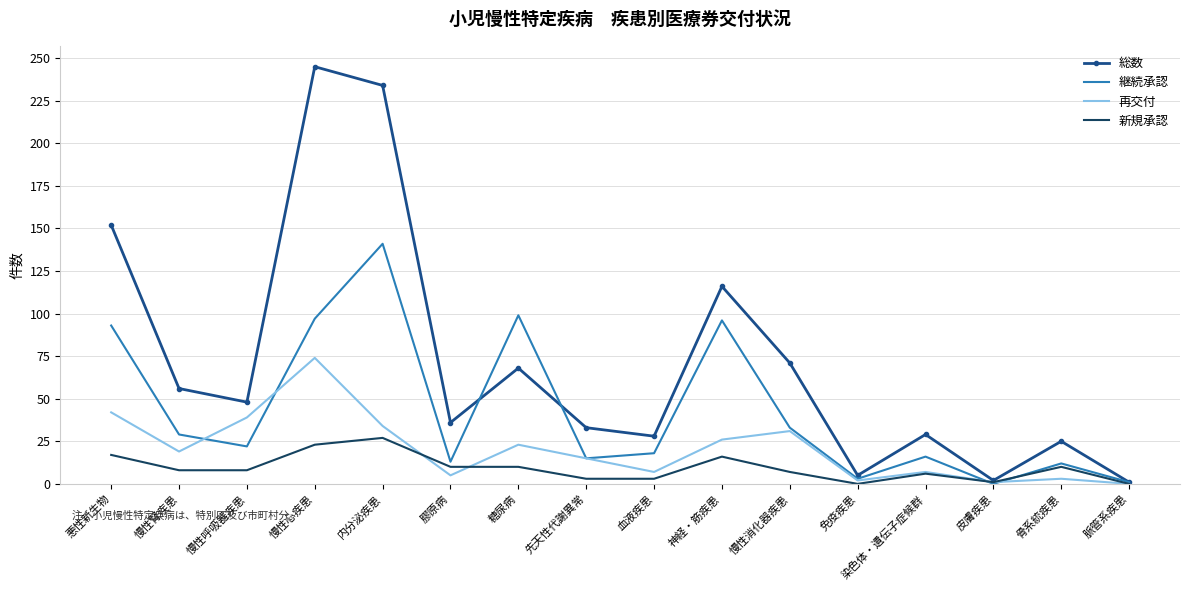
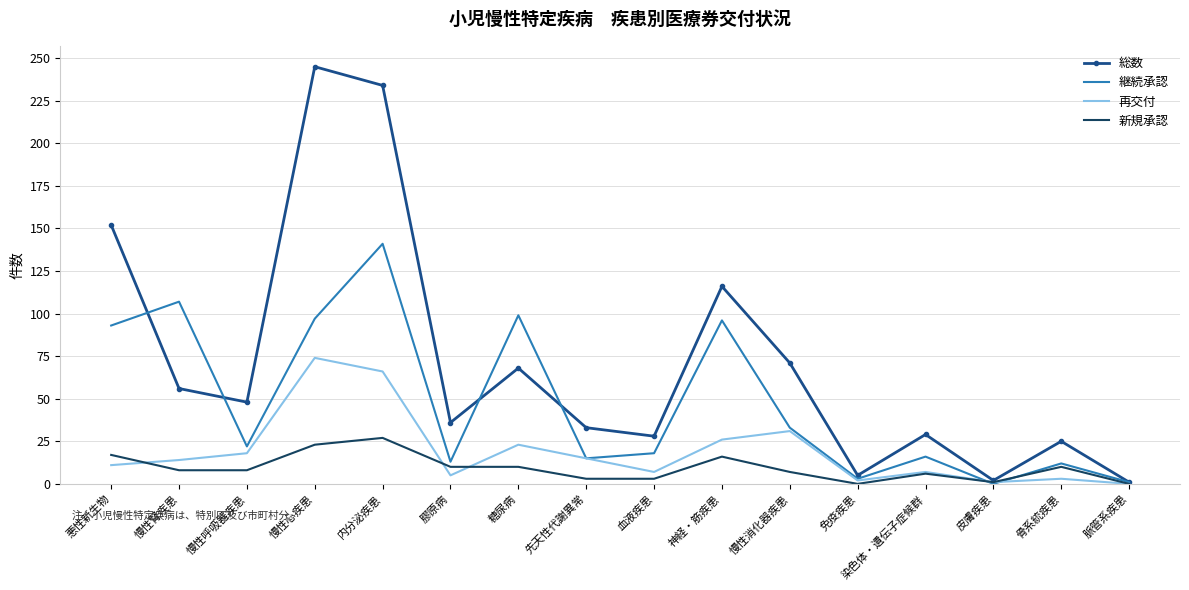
再交付, 悪性新生物: 42 -> 11
継続承認, 慢性腎疾患: 29 -> 107
再交付, 慢性腎疾患: 19 -> 14
再交付, 慢性呼吸器疾患: 39 -> 18
再交付, 内分泌疾患: 34 -> 66
